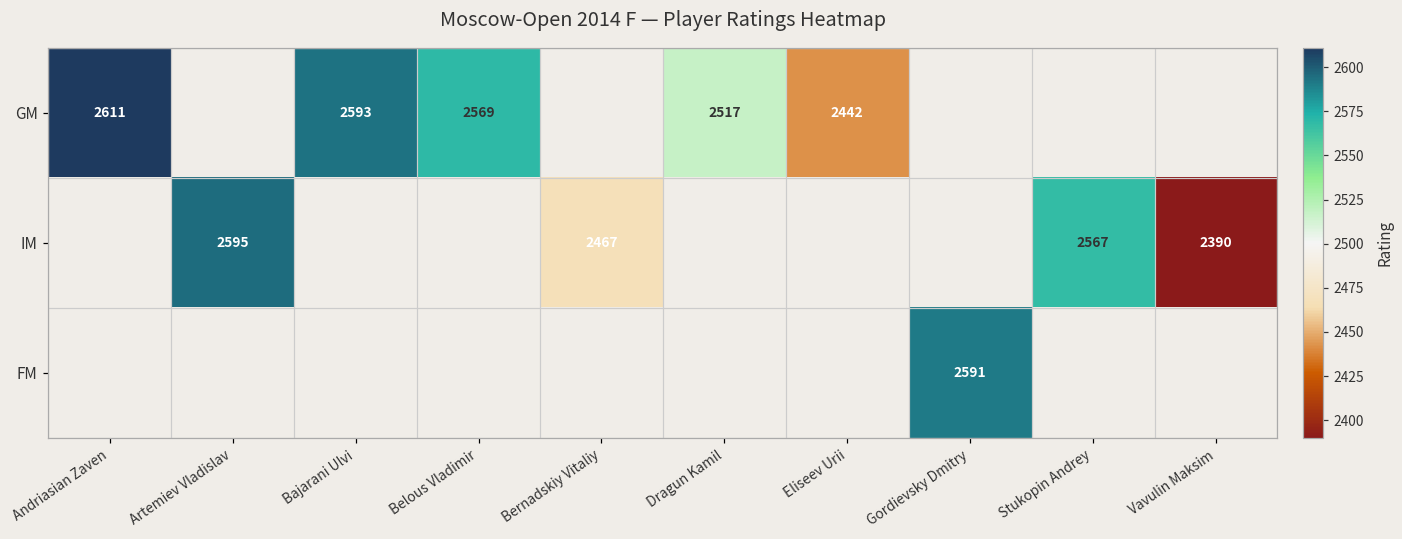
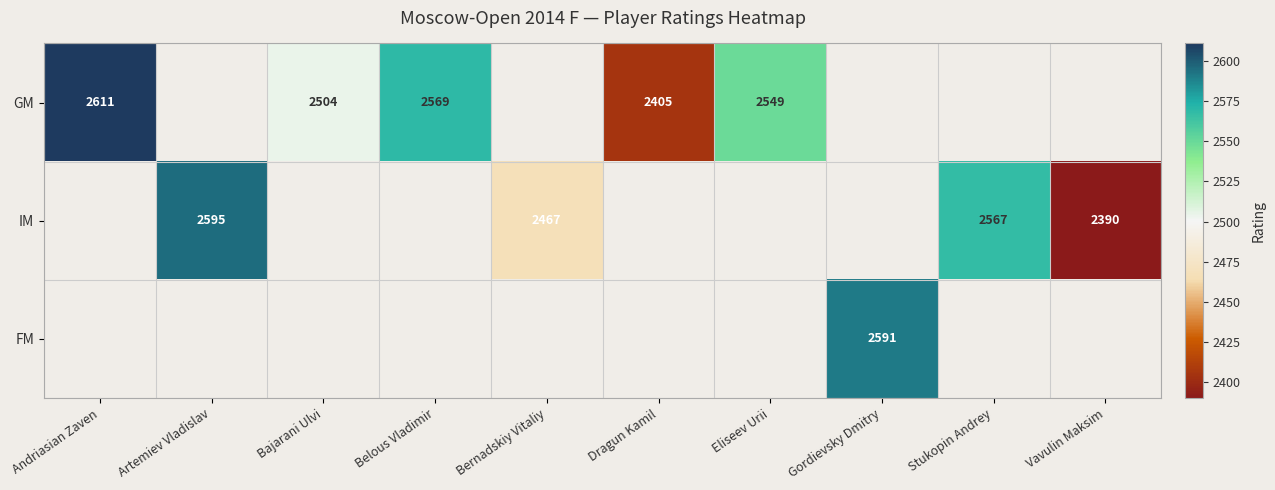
GM, Bajarani Ulvi: 2593 -> 2504
GM, Dragun Kamil: 2517 -> 2405
GM, Eliseev Urii: 2442 -> 2549
